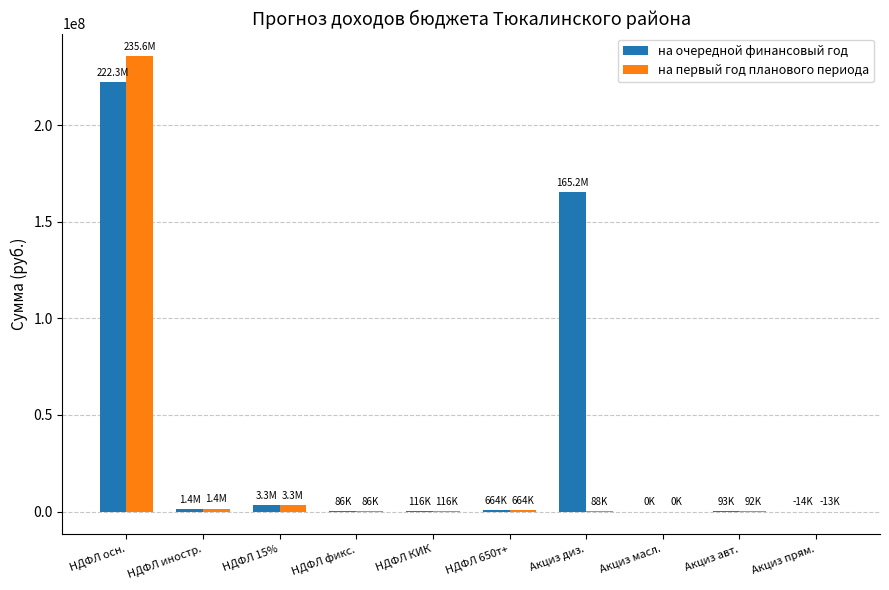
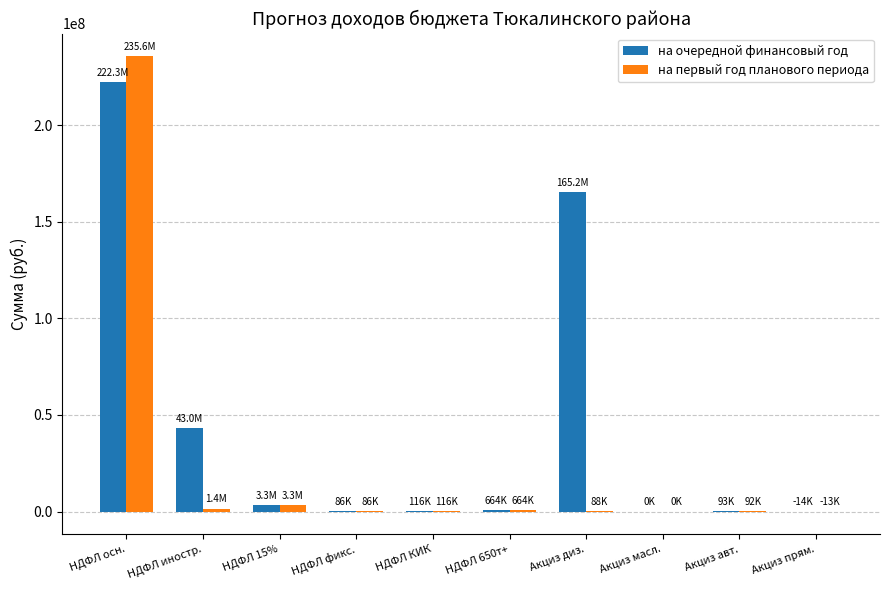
на очередной финансовый год, НДФЛ иностр.: 1.4M -> 43.0M
